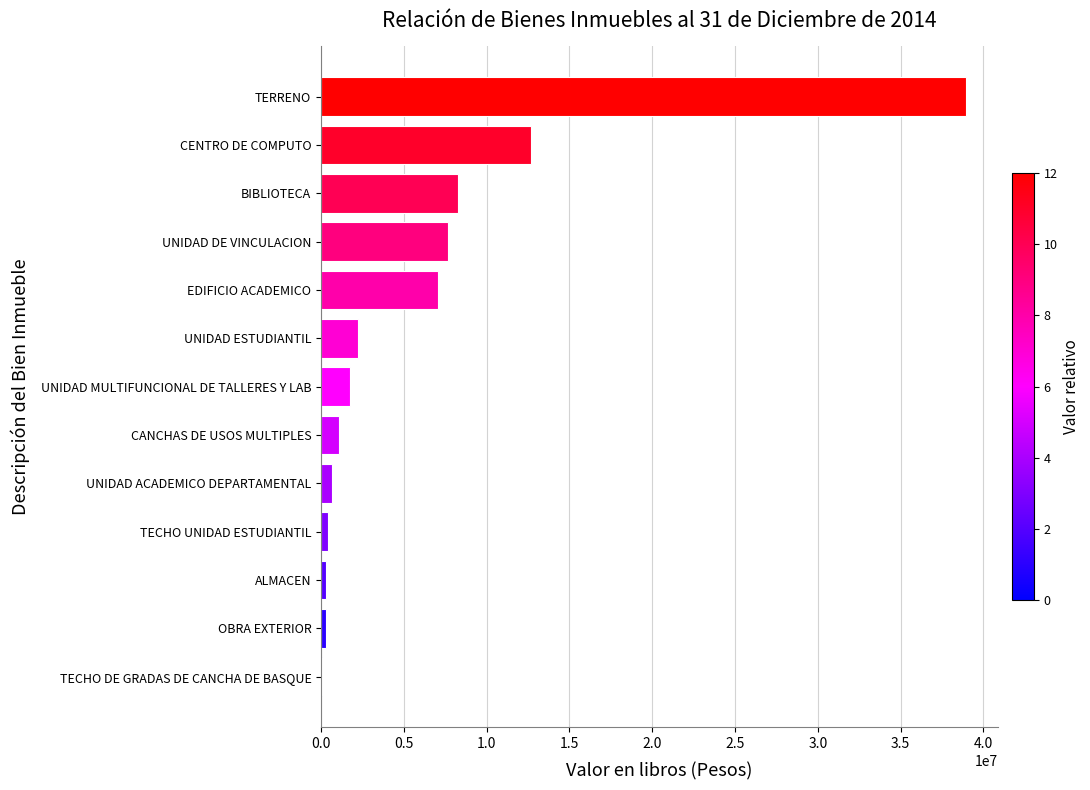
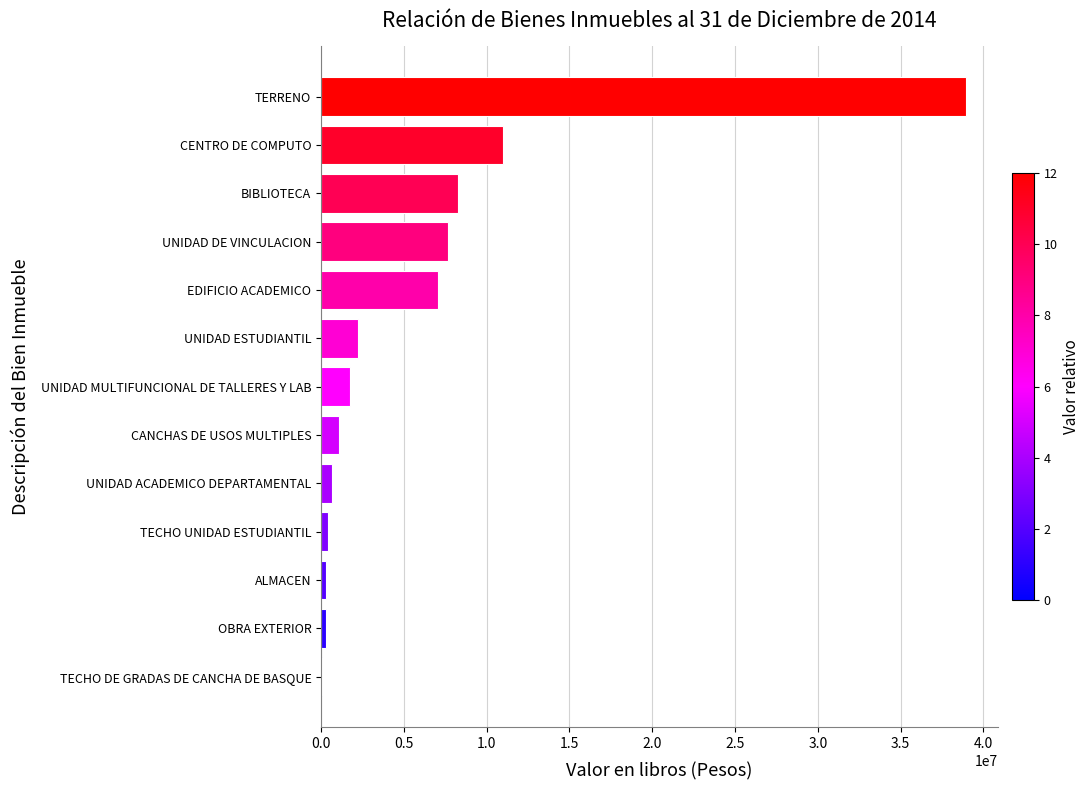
CENTRO DE COMPUTO: 12700000 -> 11000000
